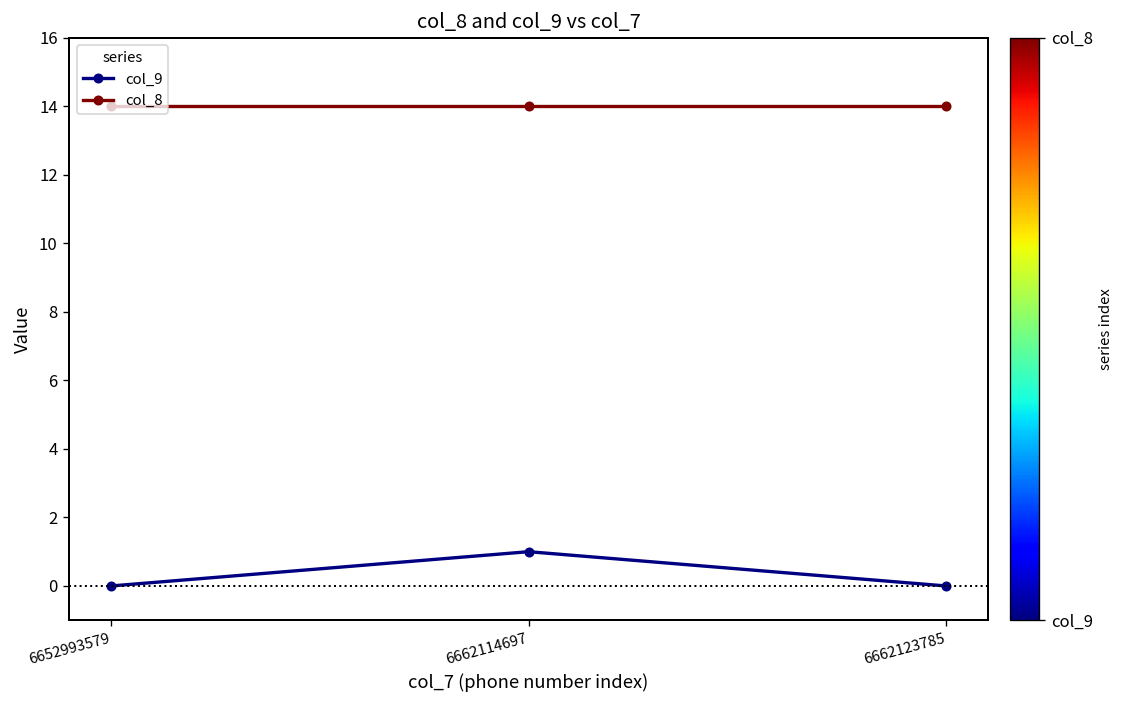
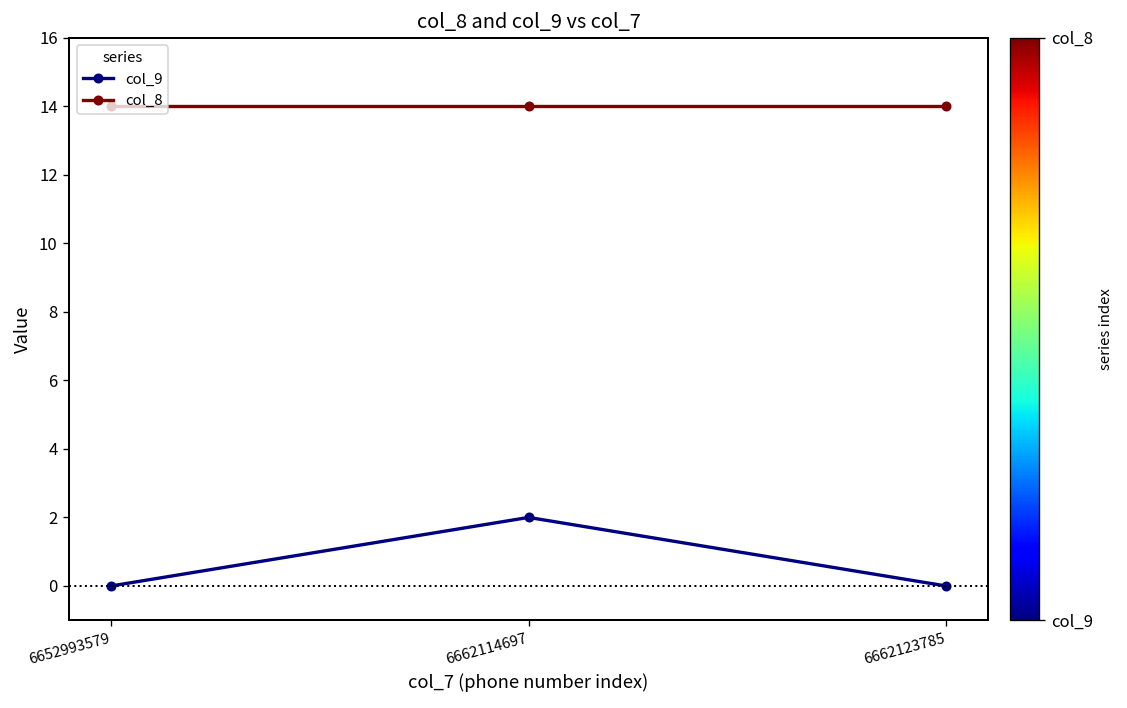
col_9, 6662114697: 1 -> 2
